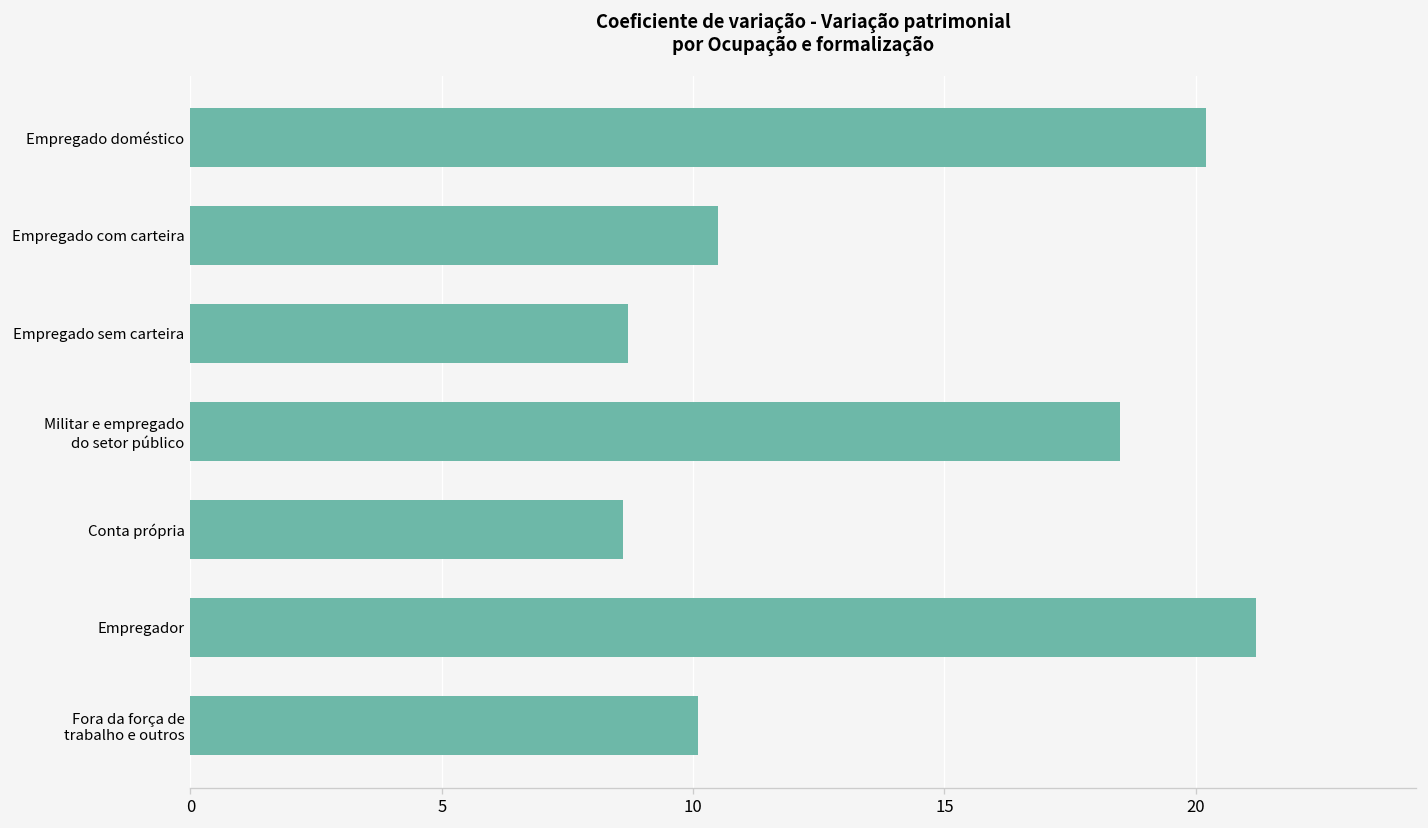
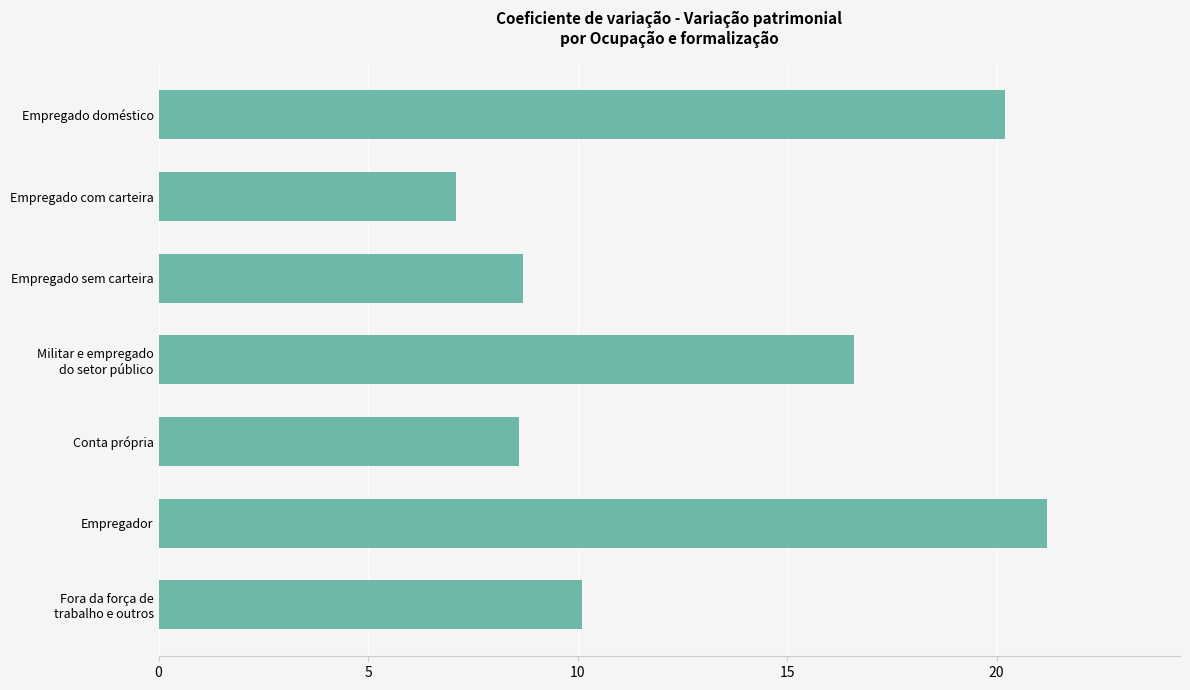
Empregado com carteira: 10.5 -> 7.1
Militar e empregado do setor público: 18.5 -> 16.6
